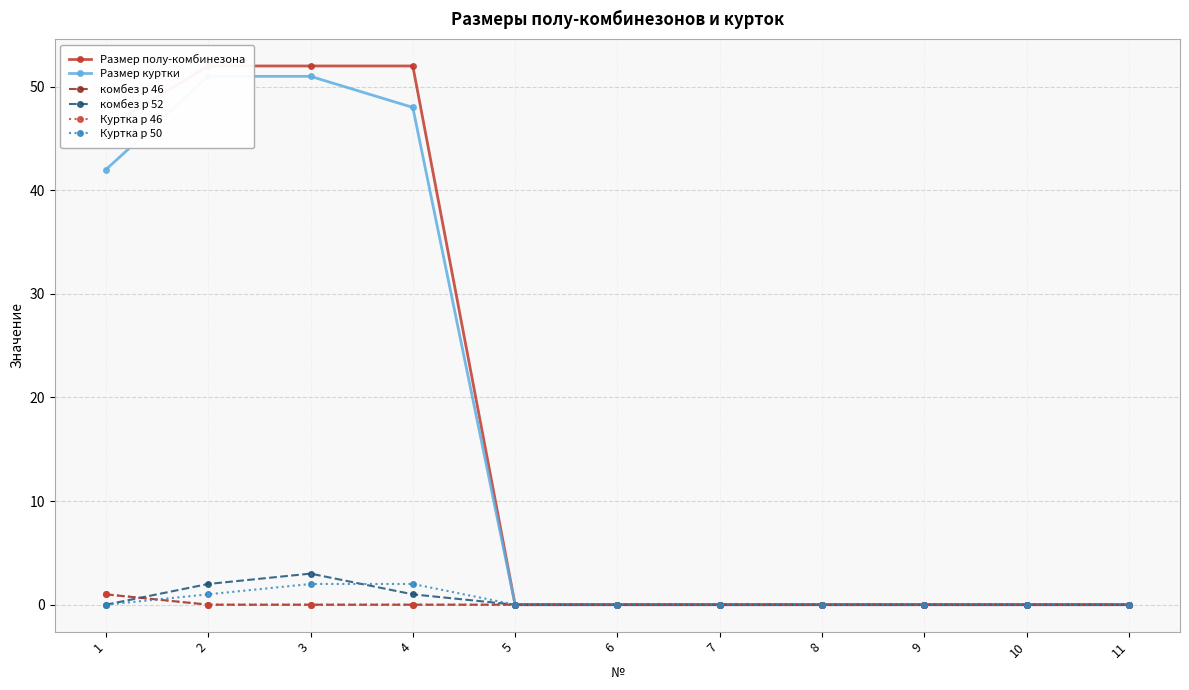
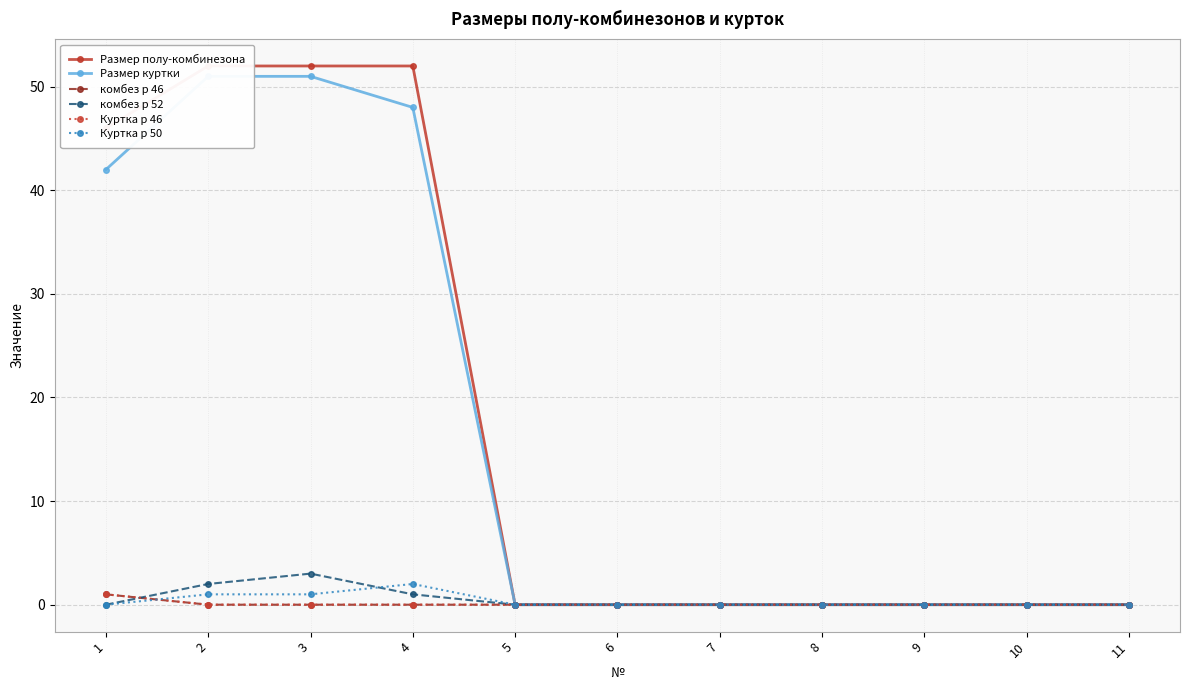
Куртка р 50, 3: 2 -> 1
